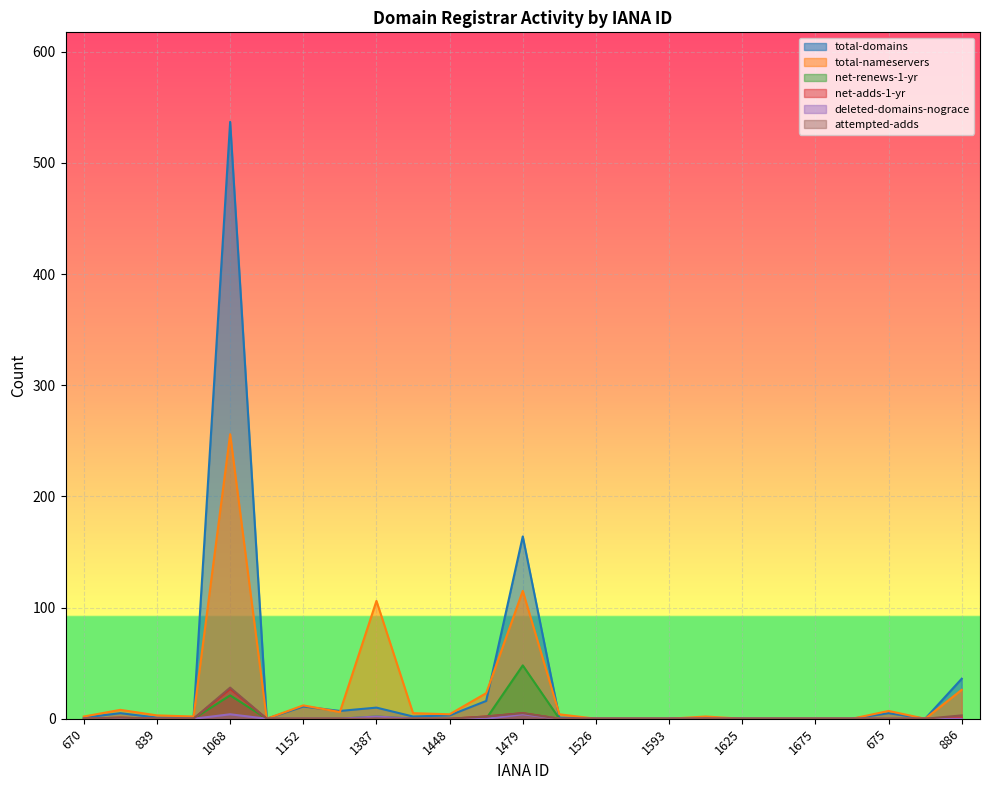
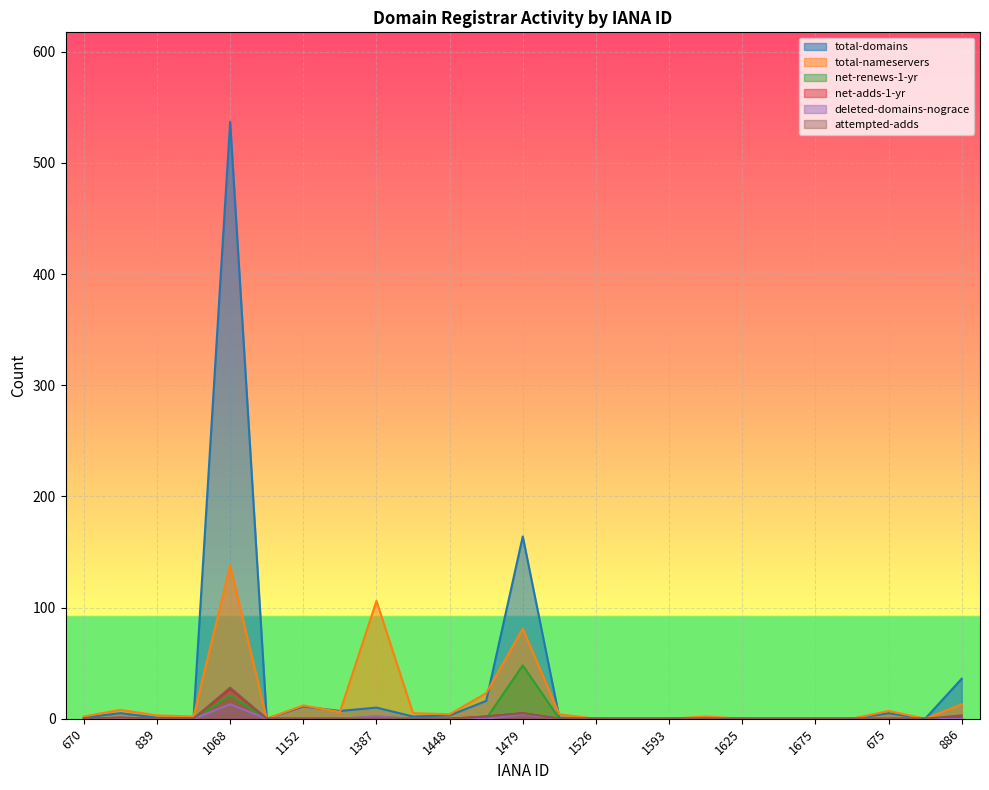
total-nameservers, 1068: 256 -> 138
deleted-domains-nograce, 1068: 4 -> 13
total-nameservers, 1479: 115 -> 81
total-nameservers, 886: 26 -> 13
